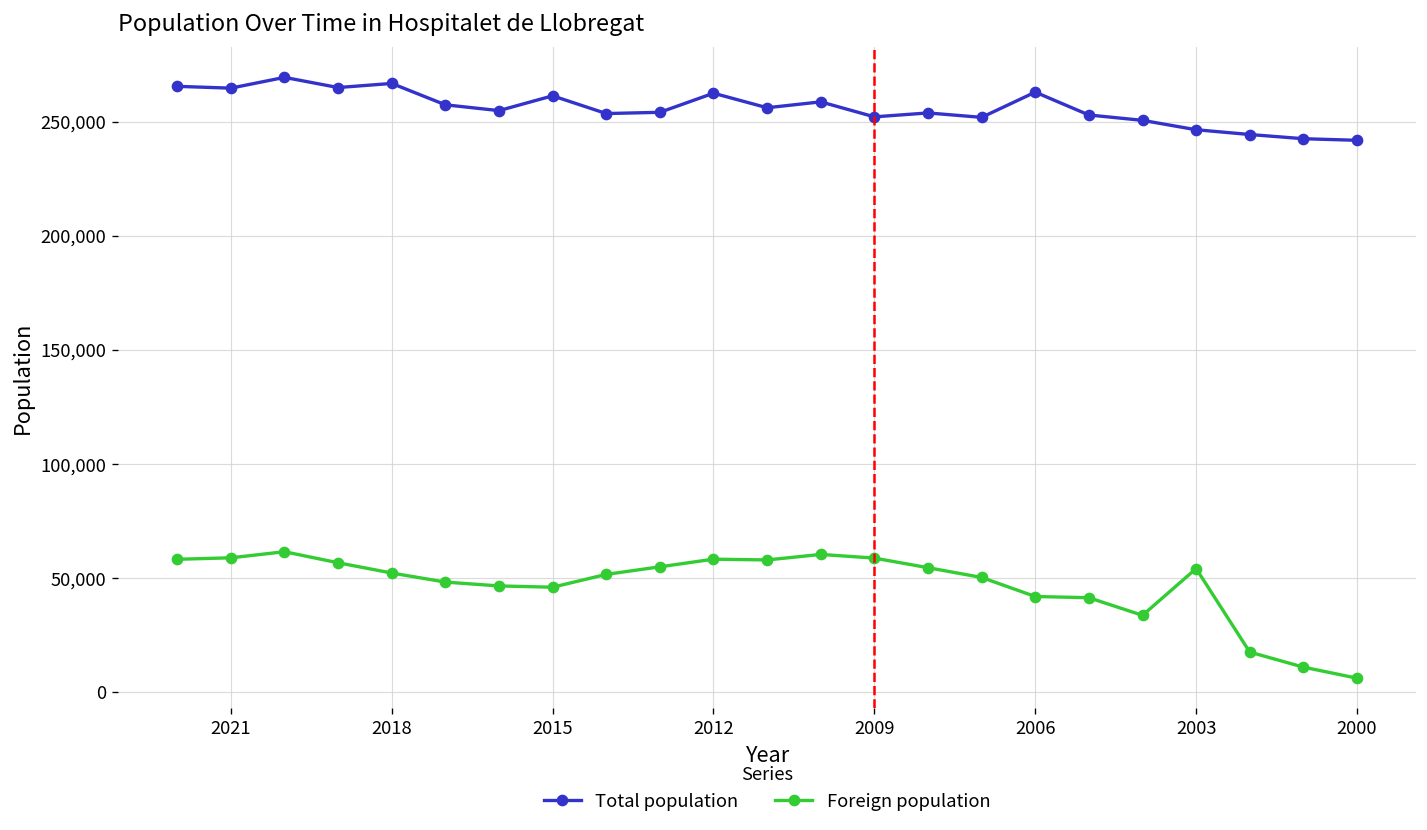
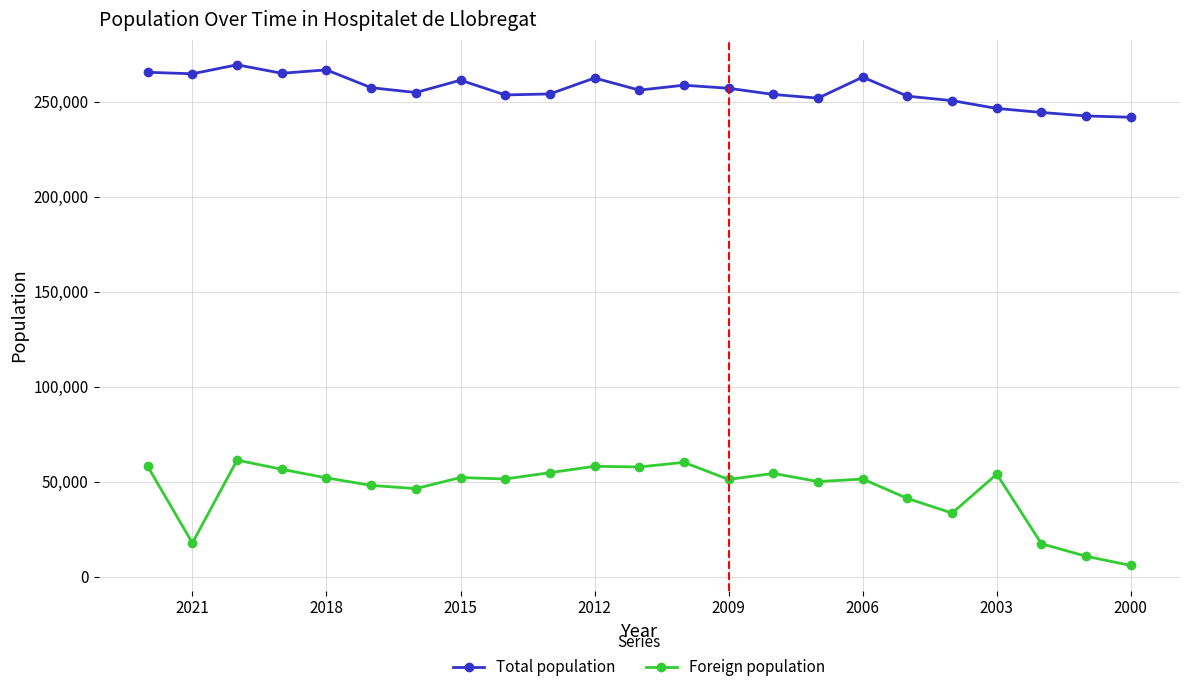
Foreign population, 2021: 59,000 -> 18,000
Foreign population, 2015: 46,000 -> 52,000
Total population, 2009: 252,000 -> 257,000
Foreign population, 2009: 59,000 -> 51,000
Foreign population, 2006: 42,000 -> 51,000
